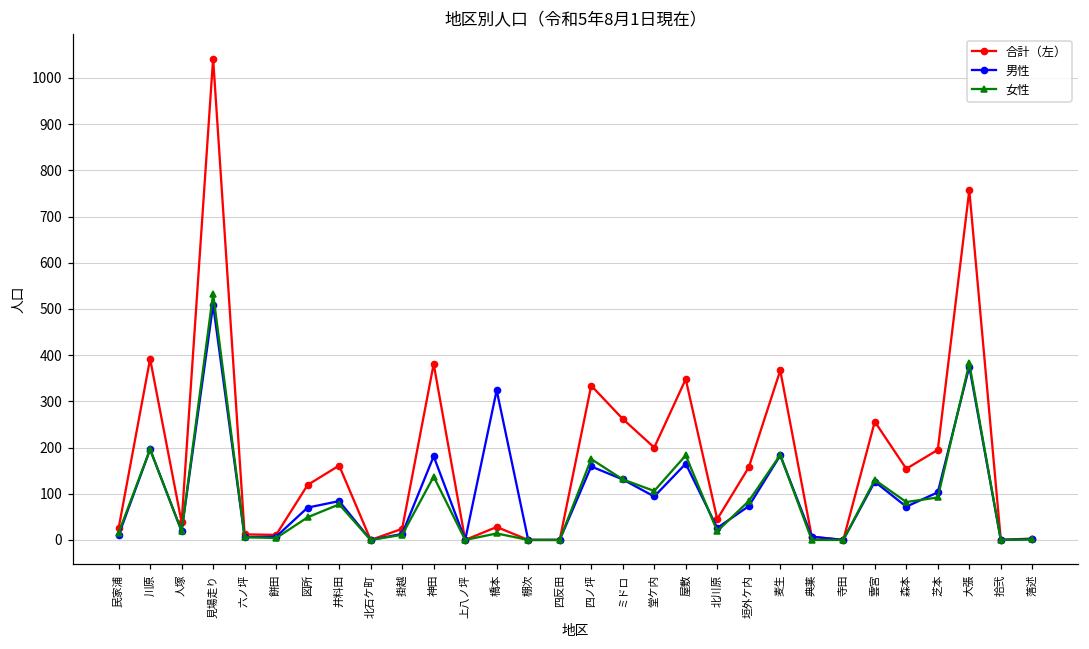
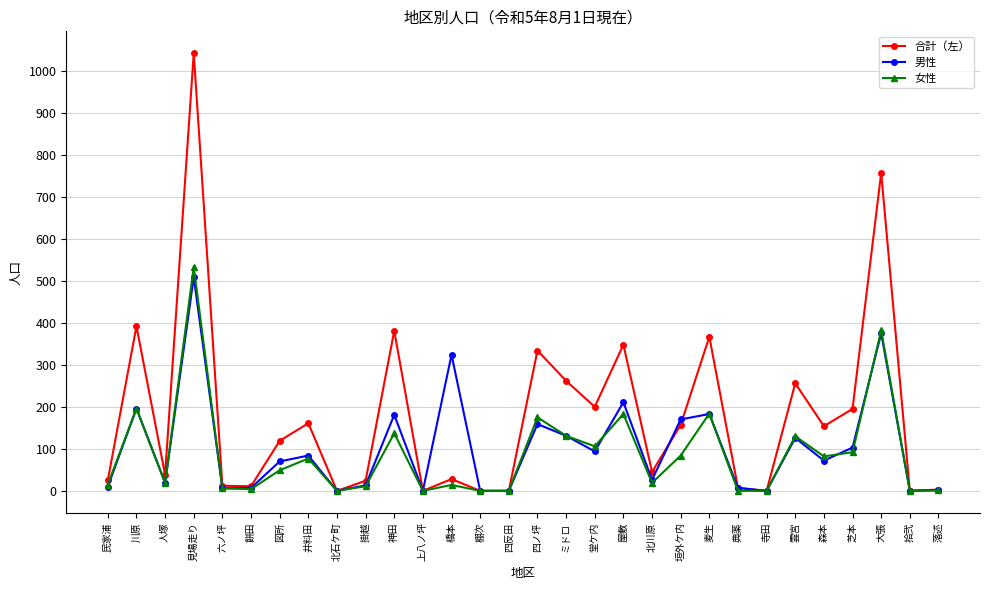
男性, 屋敷: 170 -> 210
男性, 垣外ケ内: 70 -> 170
